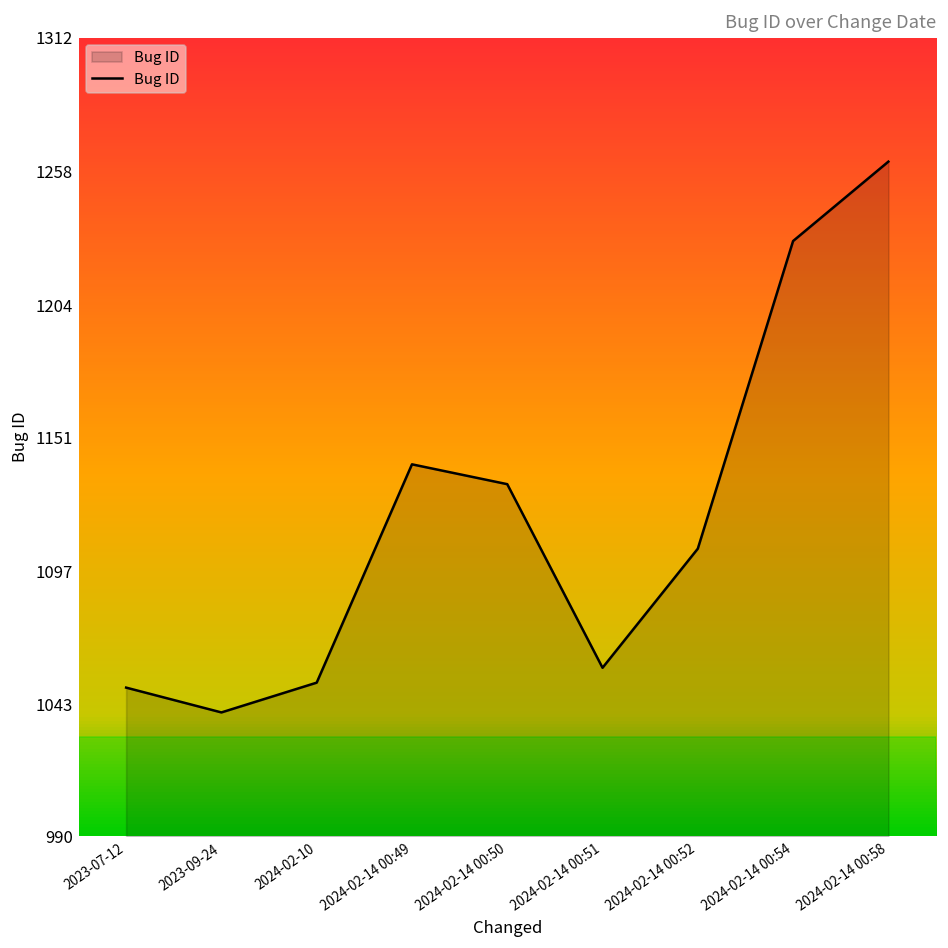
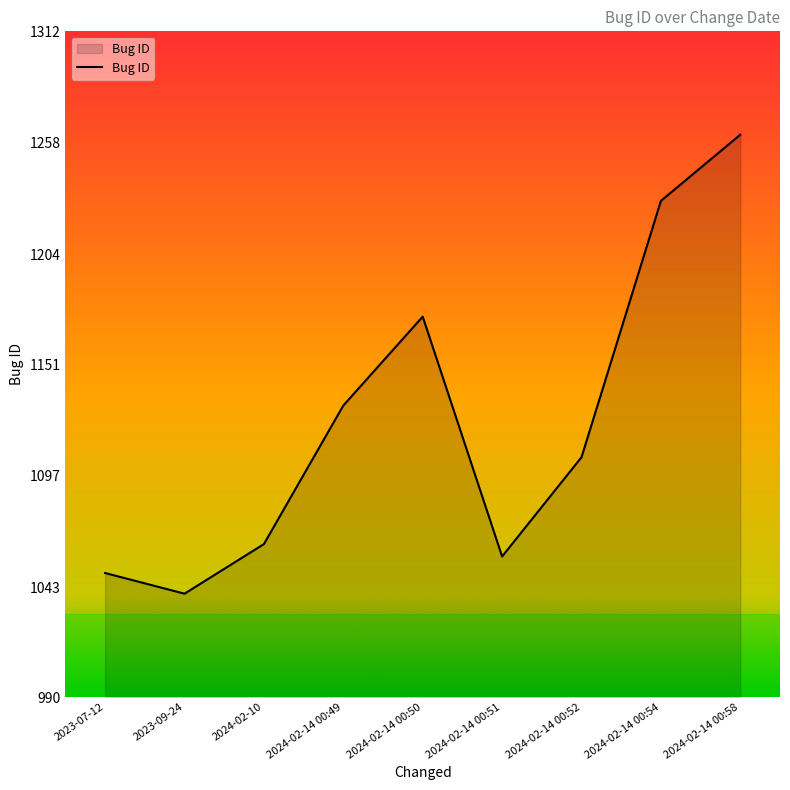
2024-02-10: 1052 -> 1064
2024-02-14 00:49: 1140 -> 1131
2024-02-14 00:50: 1132 -> 1174
